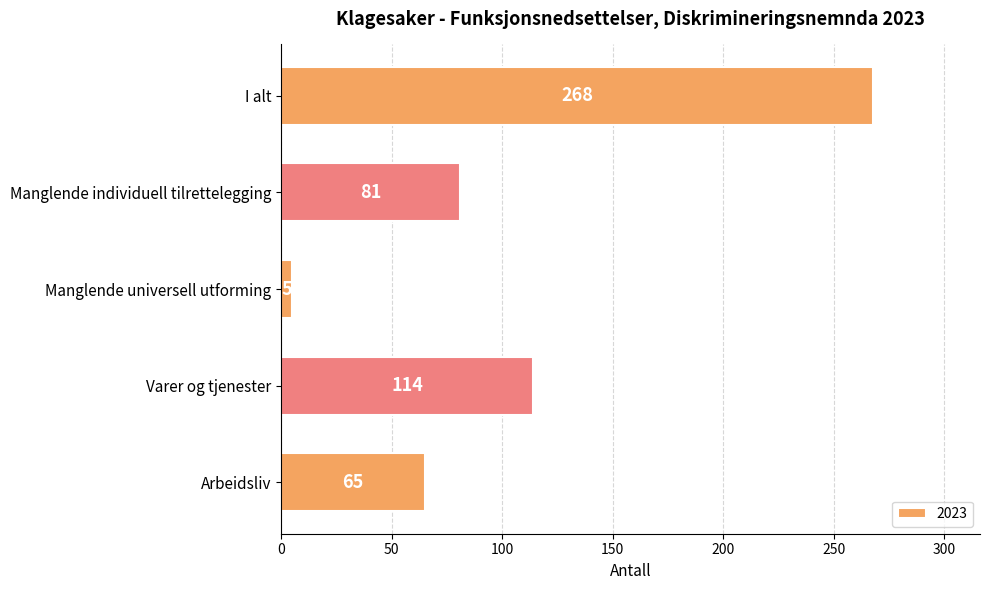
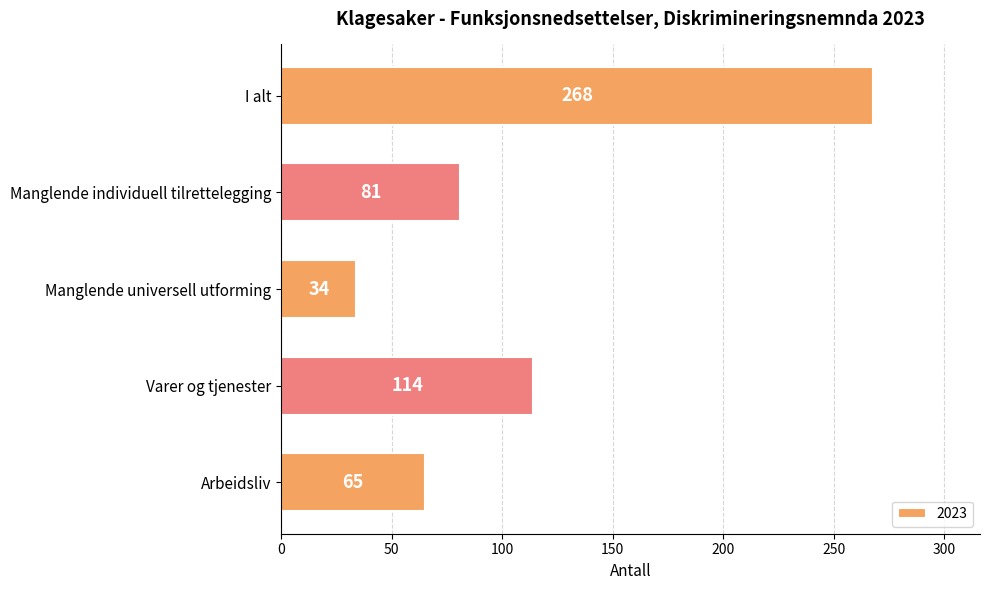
Manglende universell utforming: 5 -> 34
